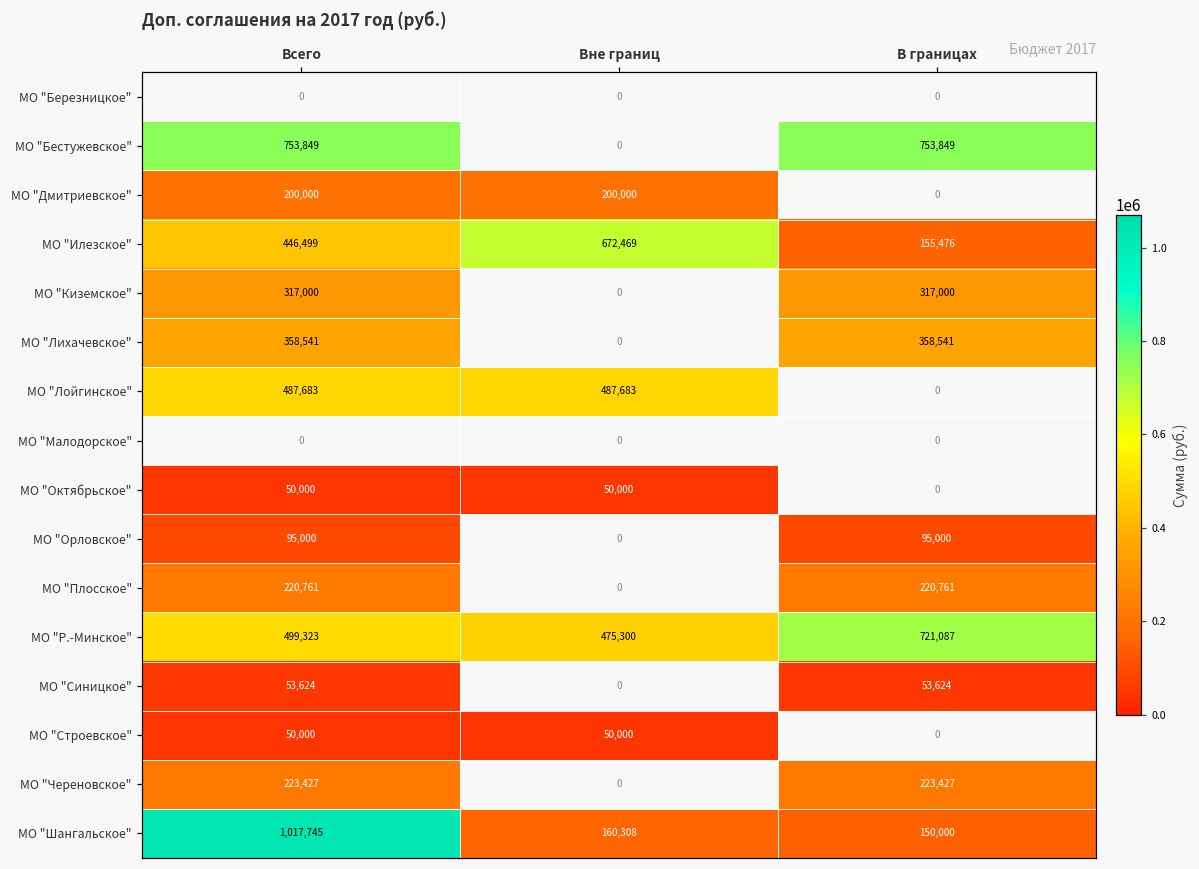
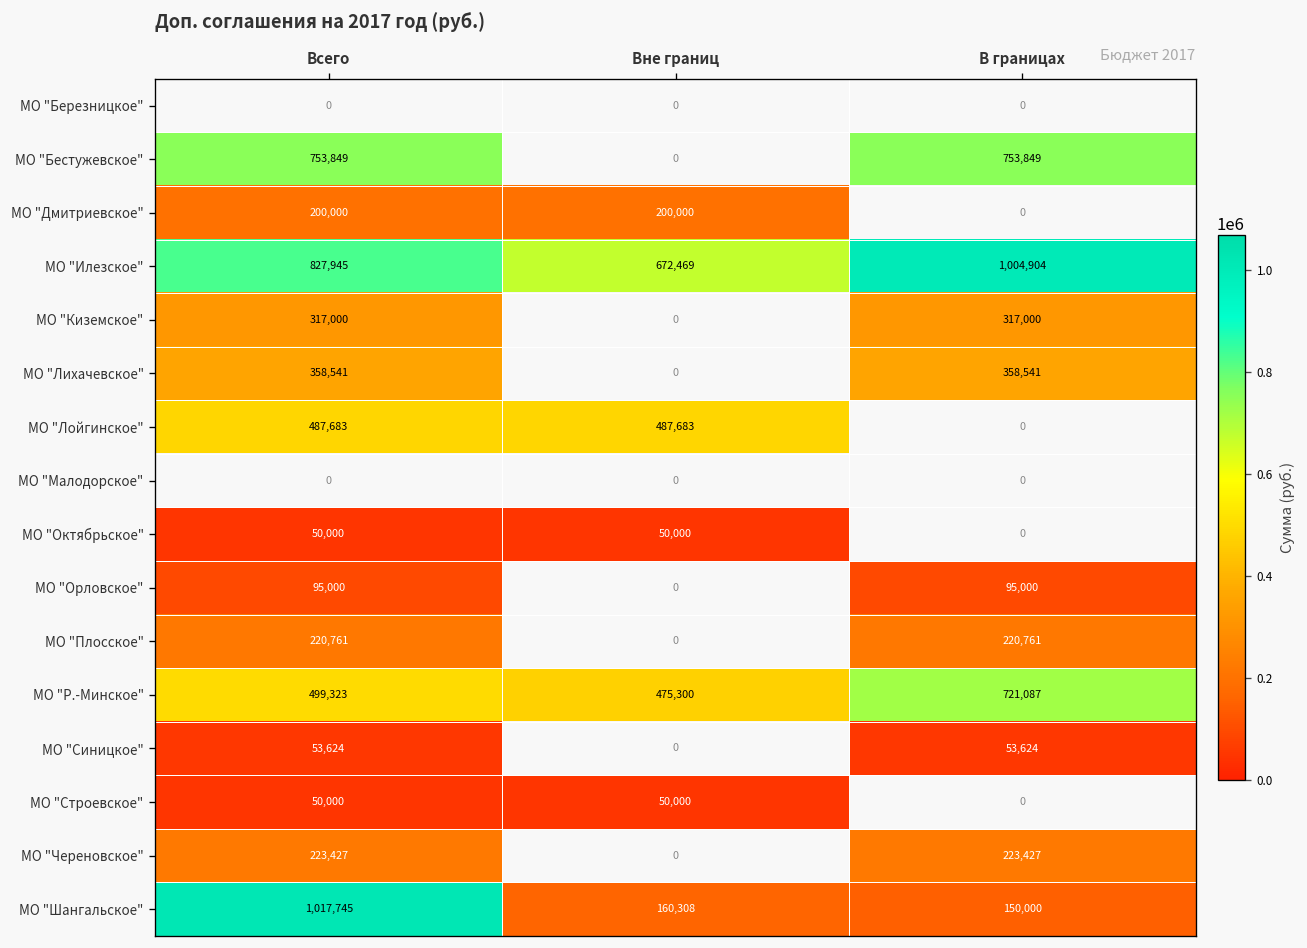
МО "Илезское", Всего: 446,499 -> 827,945
МО "Илезское", В границах: 155,476 -> 1,004,904
